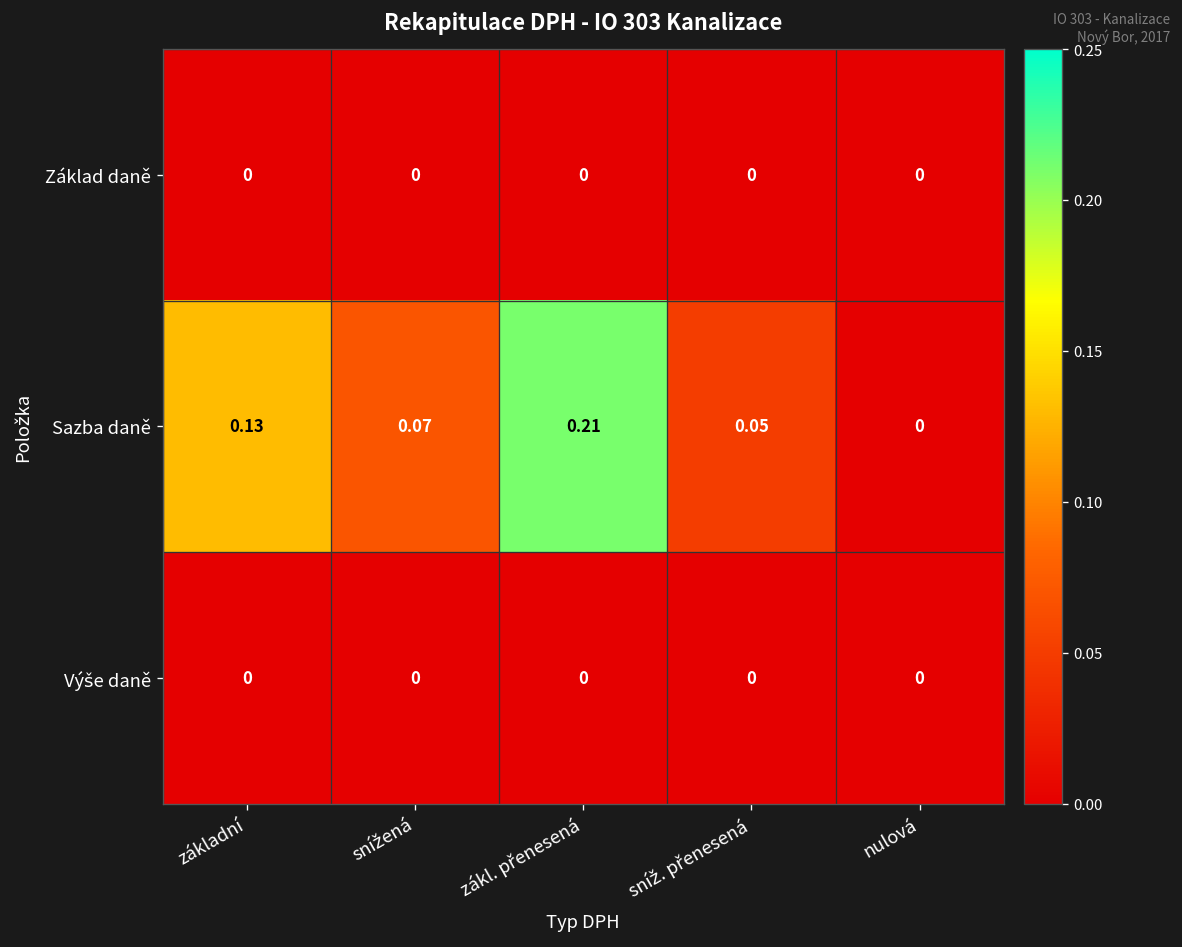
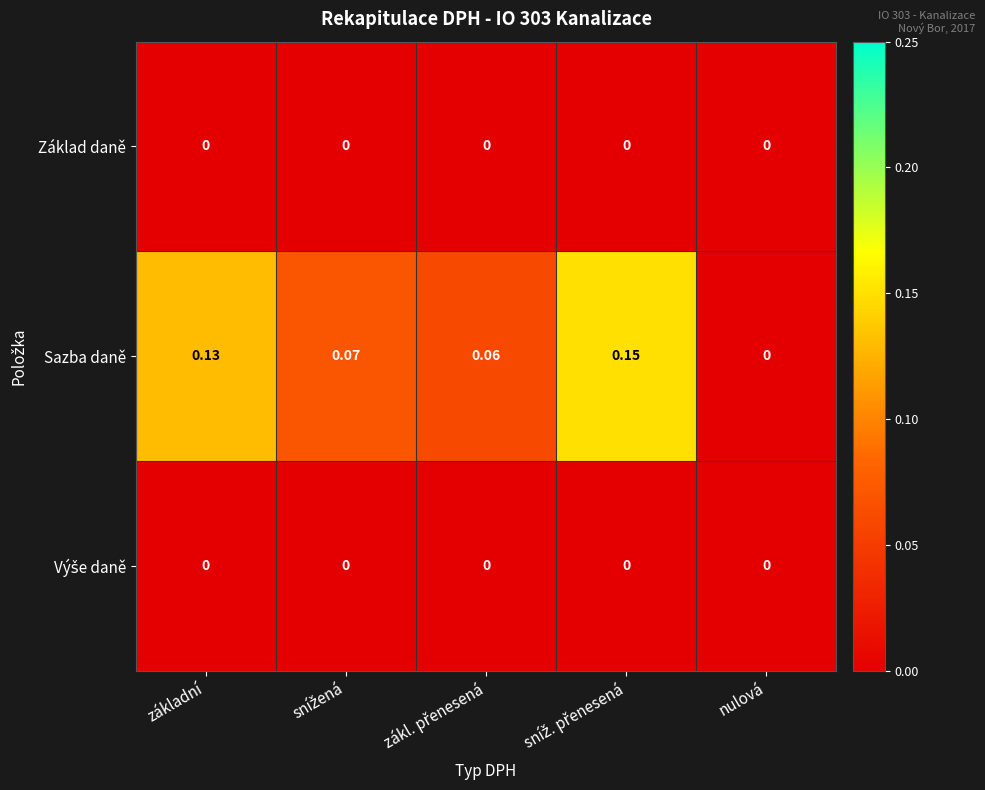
Sazba daně, zákl. přenesená: 0.21 -> 0.06
Sazba daně, sníž. přenesená: 0.05 -> 0.15
